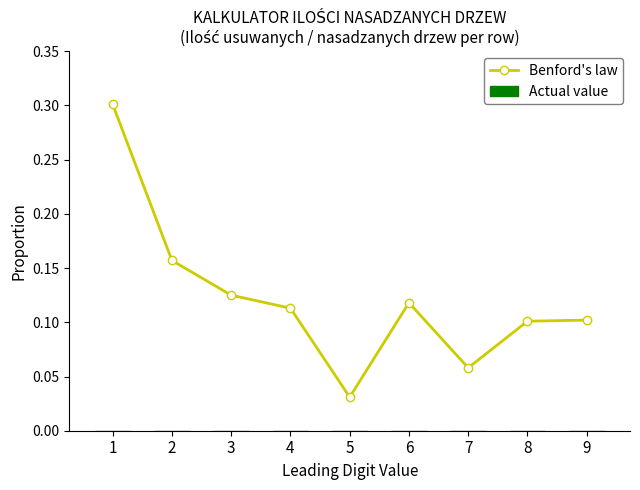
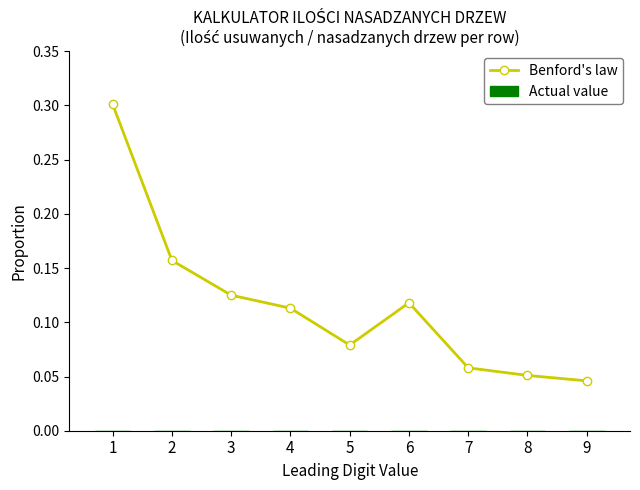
Benford's law, 5: 0.031 -> 0.079
Benford's law, 8: 0.101 -> 0.051
Benford's law, 9: 0.102 -> 0.046
